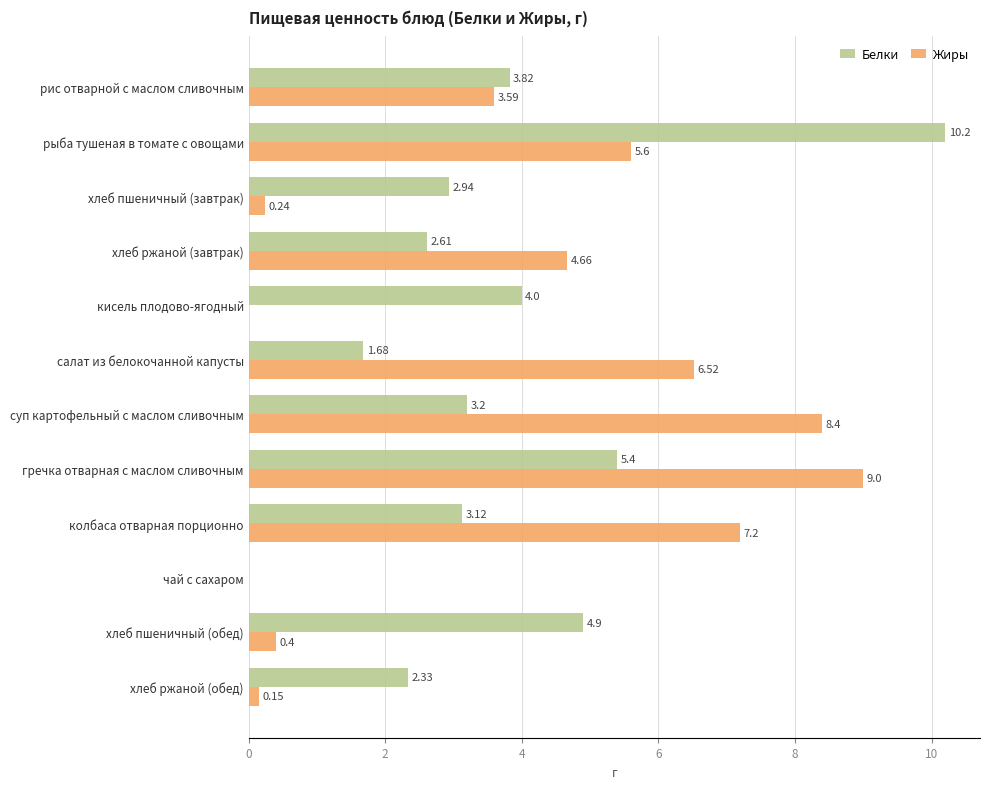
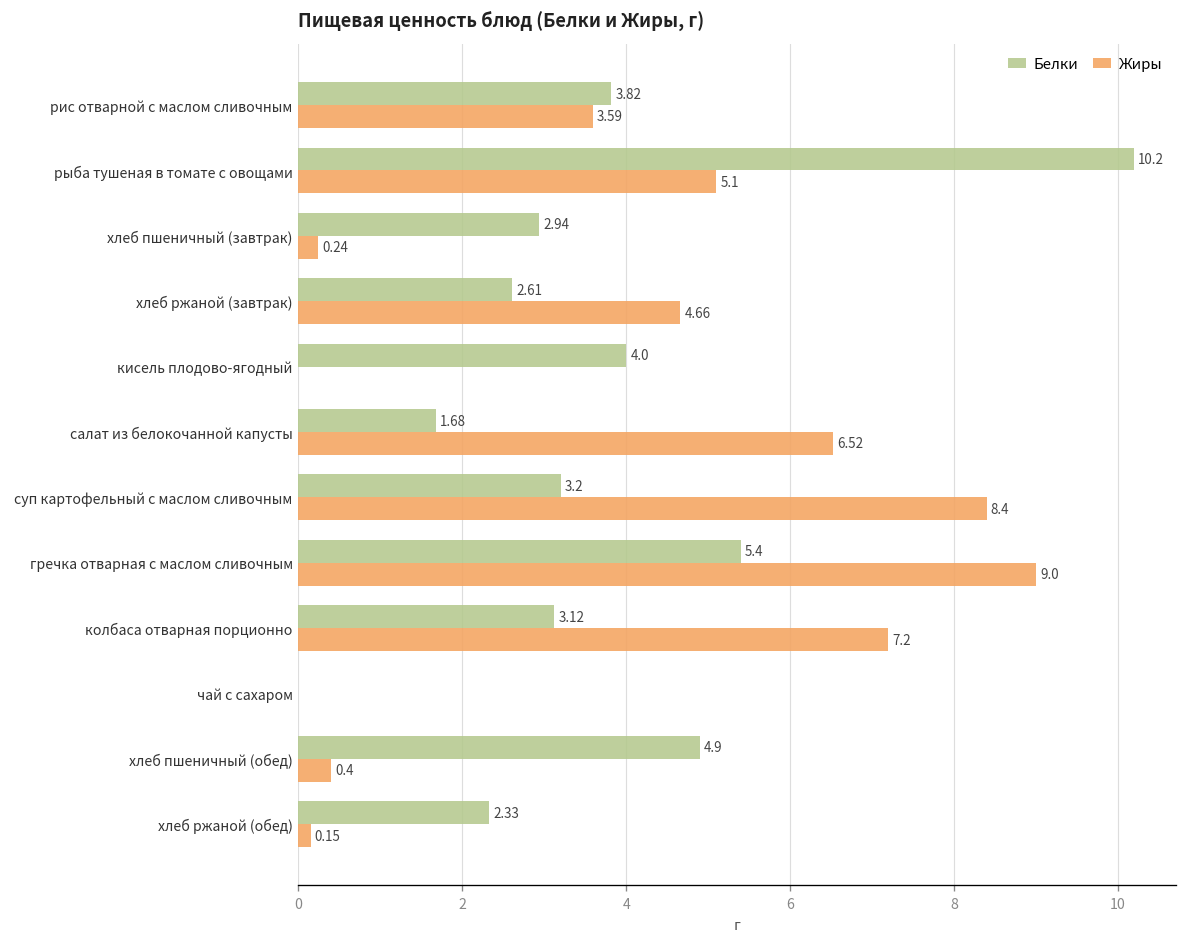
Жиры, рыба тушеная в томате с овощами: 5.6 -> 5.1
